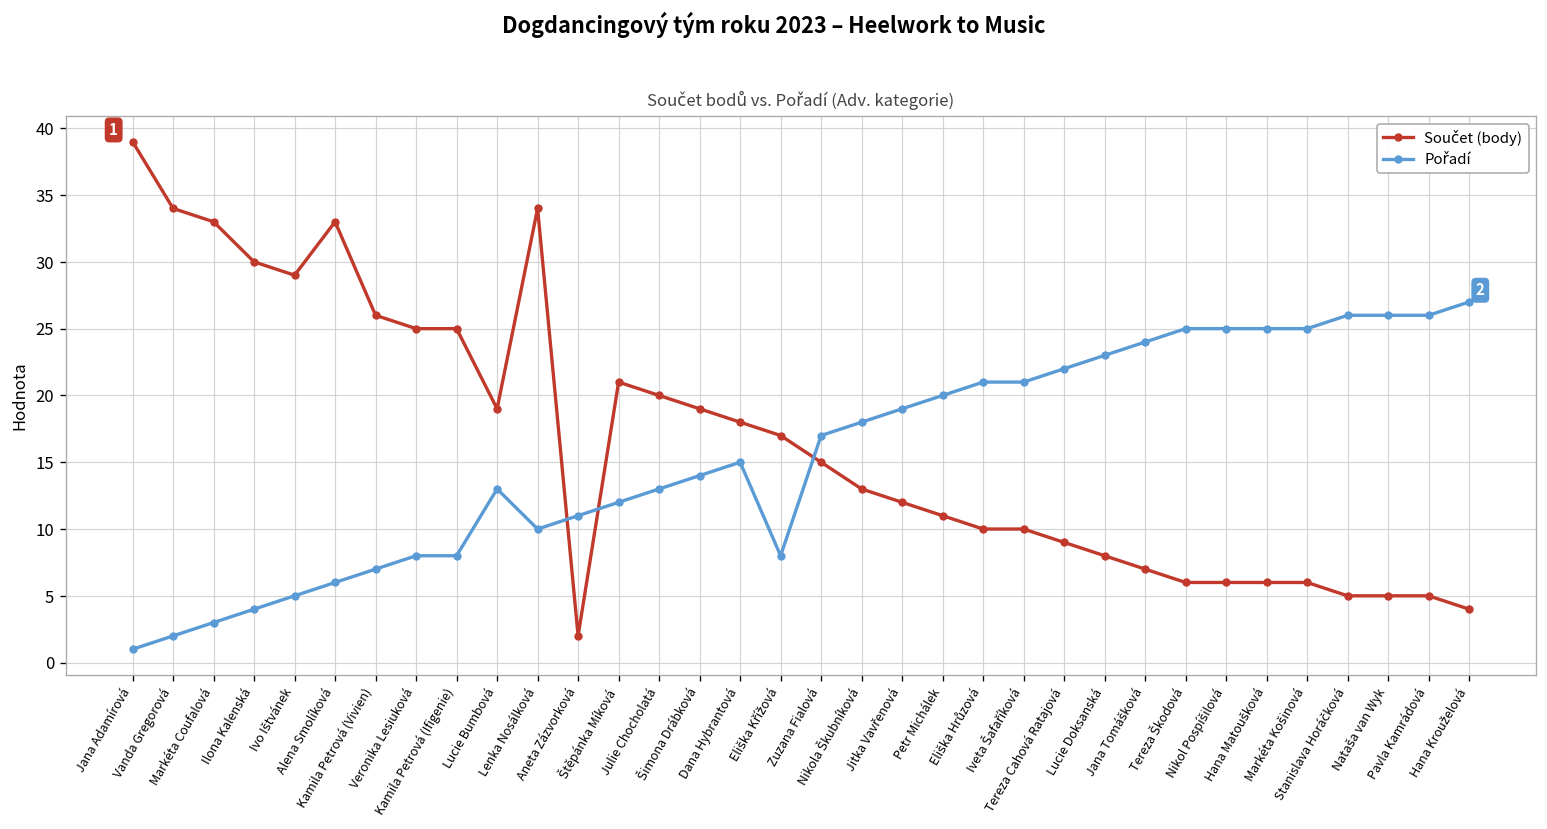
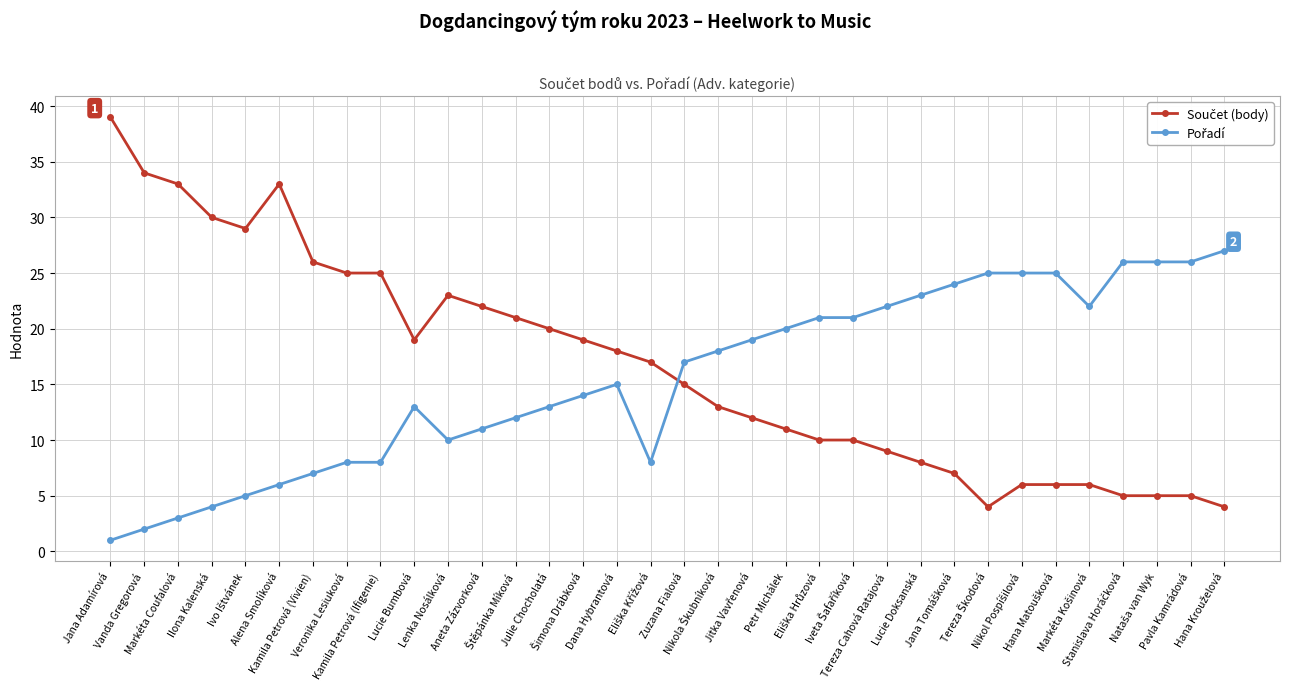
Součet (body), Lenka Nosálková: 34 -> 23
Součet (body), Aneta Zázvorková: 2 -> 22
Součet (body), Tereza Škodová: 6 -> 4
Pořadí, Markéta Košinová: 25 -> 22
